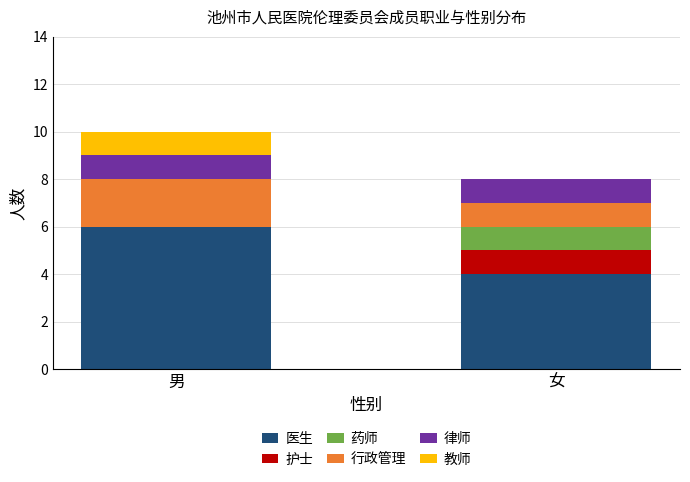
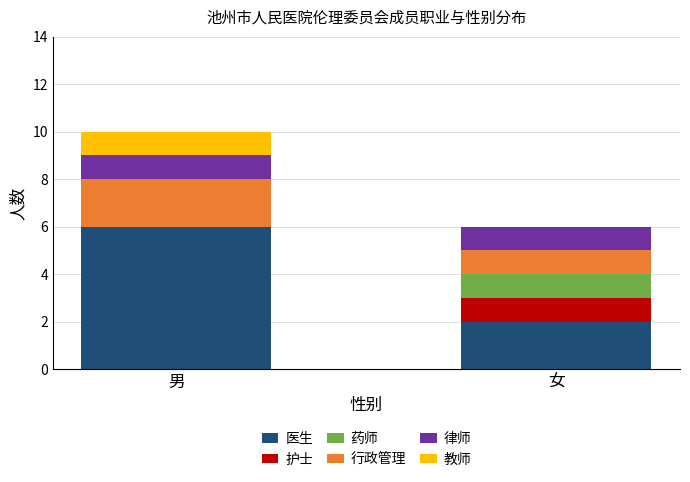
医生, 女: 4 -> 2
